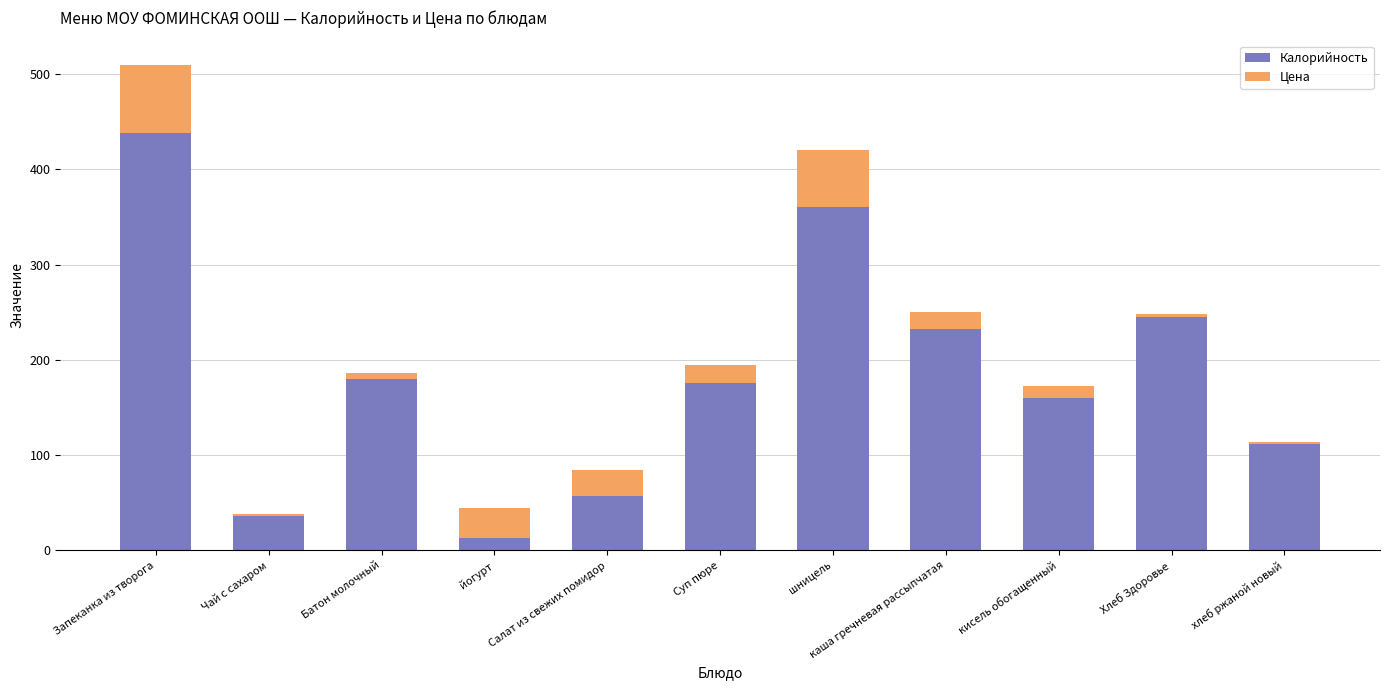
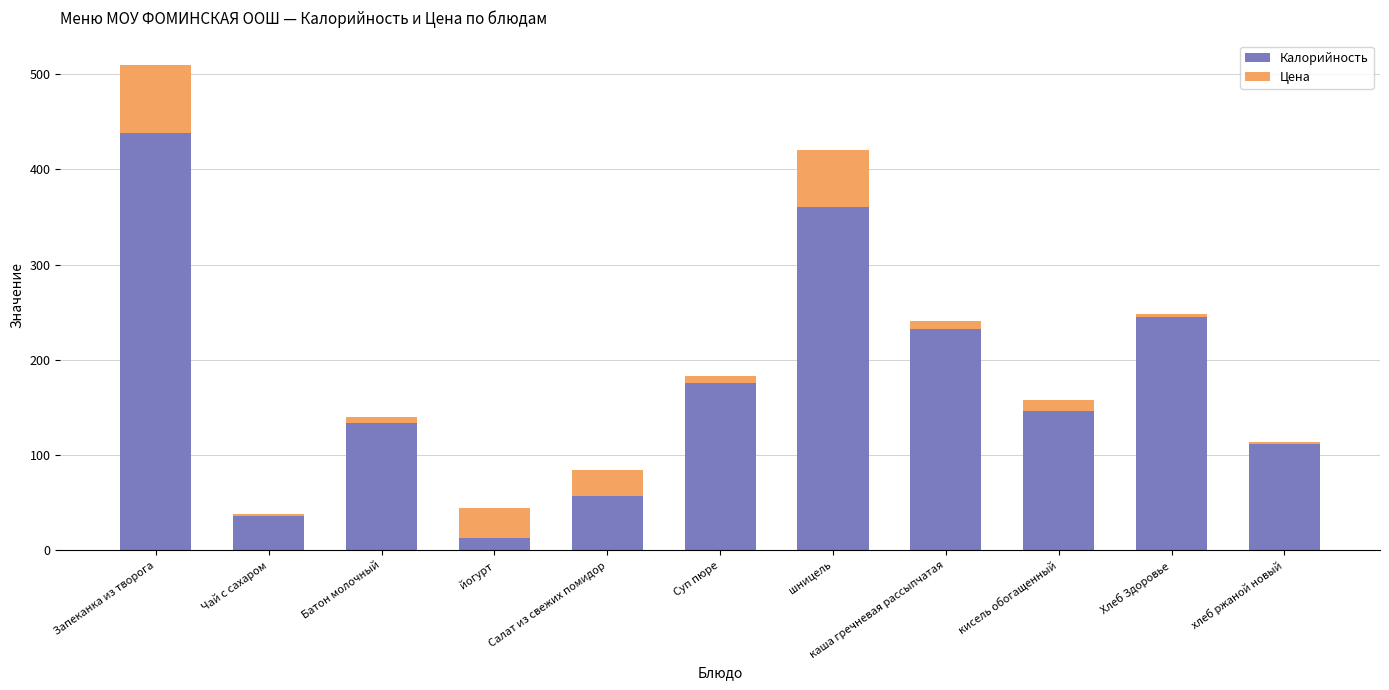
Калорийность, Батон молочный: 180 -> 130
Цена, Суп пюре: 20 -> 10
Цена, каша гречневая рассыпчатая: 20 -> 10
Калорийность, кисель обогащенный: 160 -> 150
